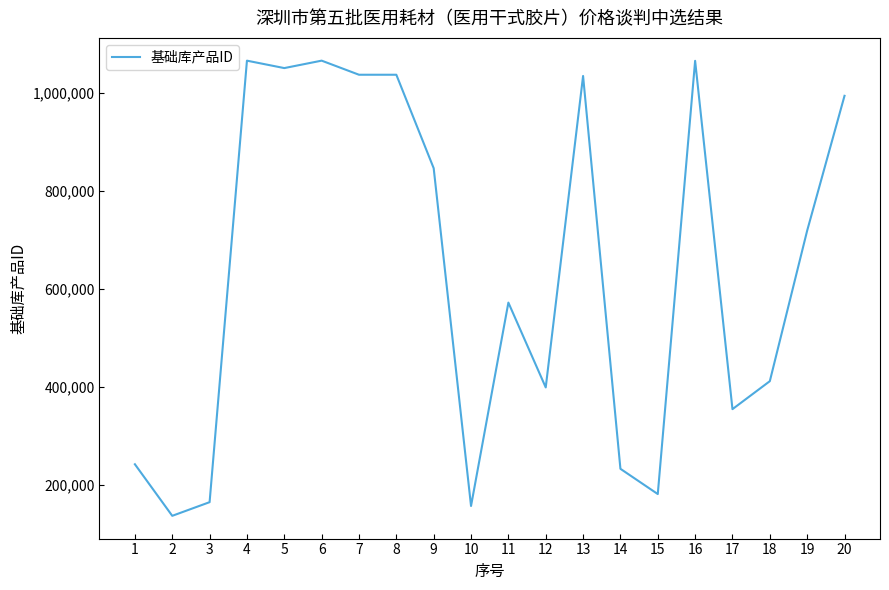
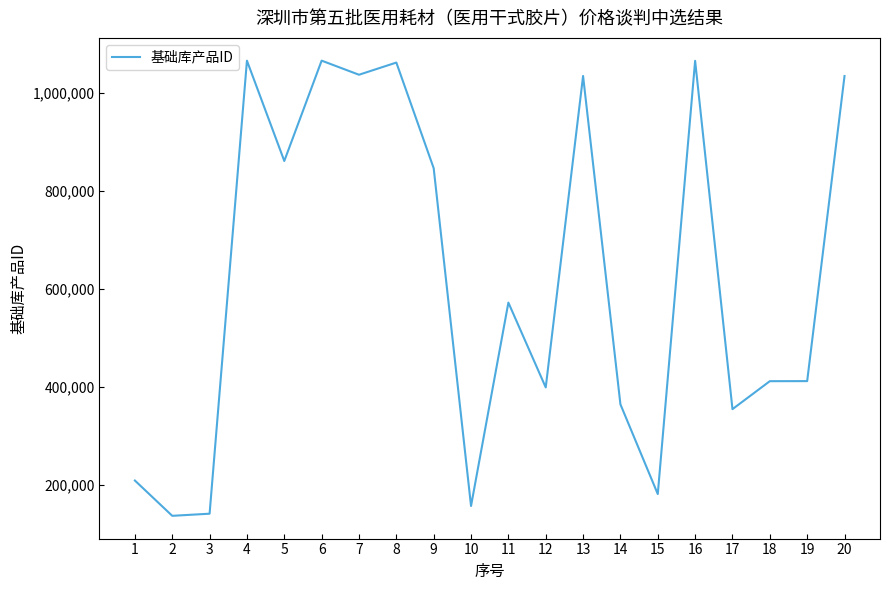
1: 240,000 -> 210,000
3: 160,000 -> 140,000
5: 1,050,000 -> 860,000
8: 1,040,000 -> 1,060,000
14: 230,000 -> 360,000
19: 720,000 -> 410,000
20: 990,000 -> 1,030,000
